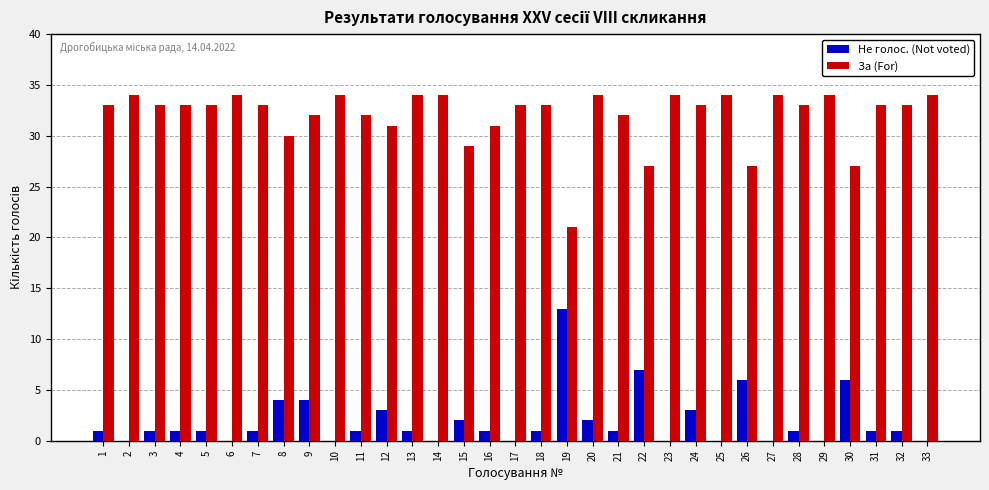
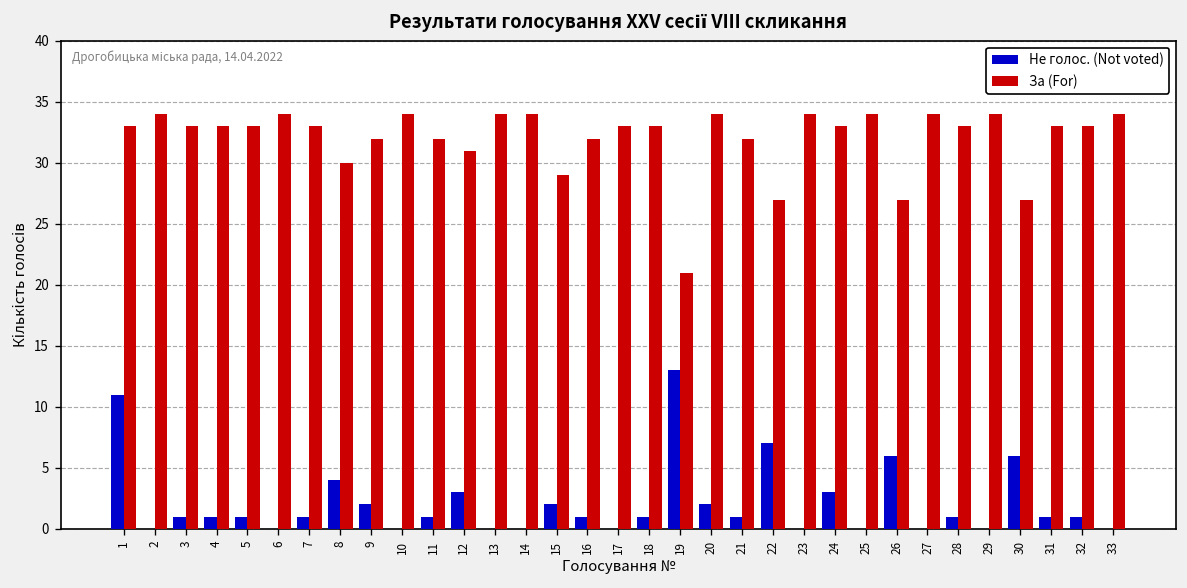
Не голос. (Not voted), 1: 1 -> 11
Не голос. (Not voted), 9: 4 -> 2
Не голос. (Not voted), 13: 1 -> 0
За (For), 16: 31 -> 32
